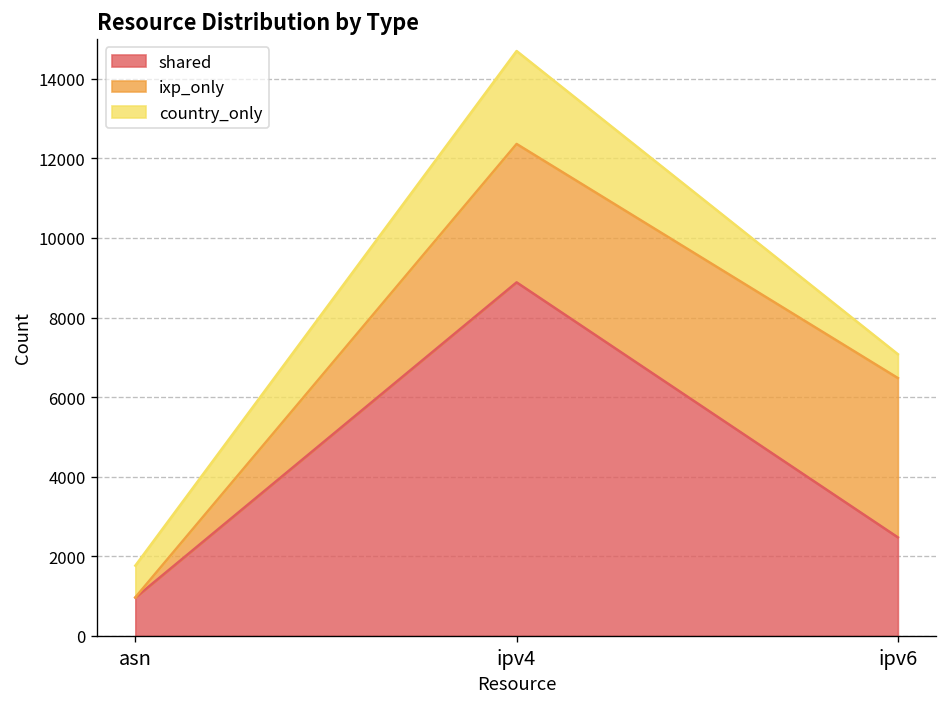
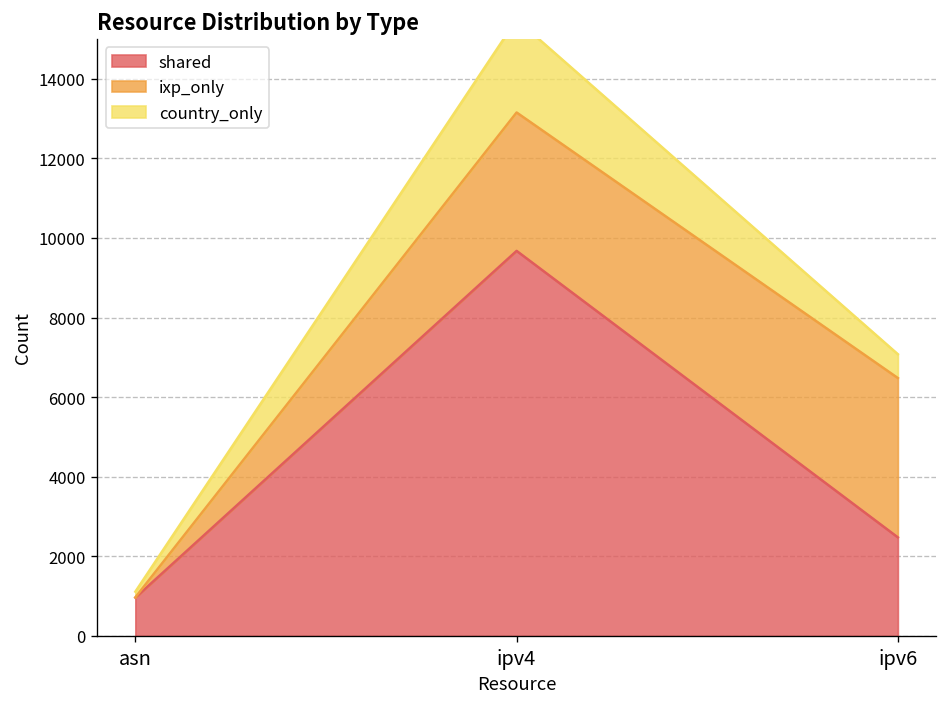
country_only, asn: 800 -> 100
shared, ipv4: 8900 -> 9700
